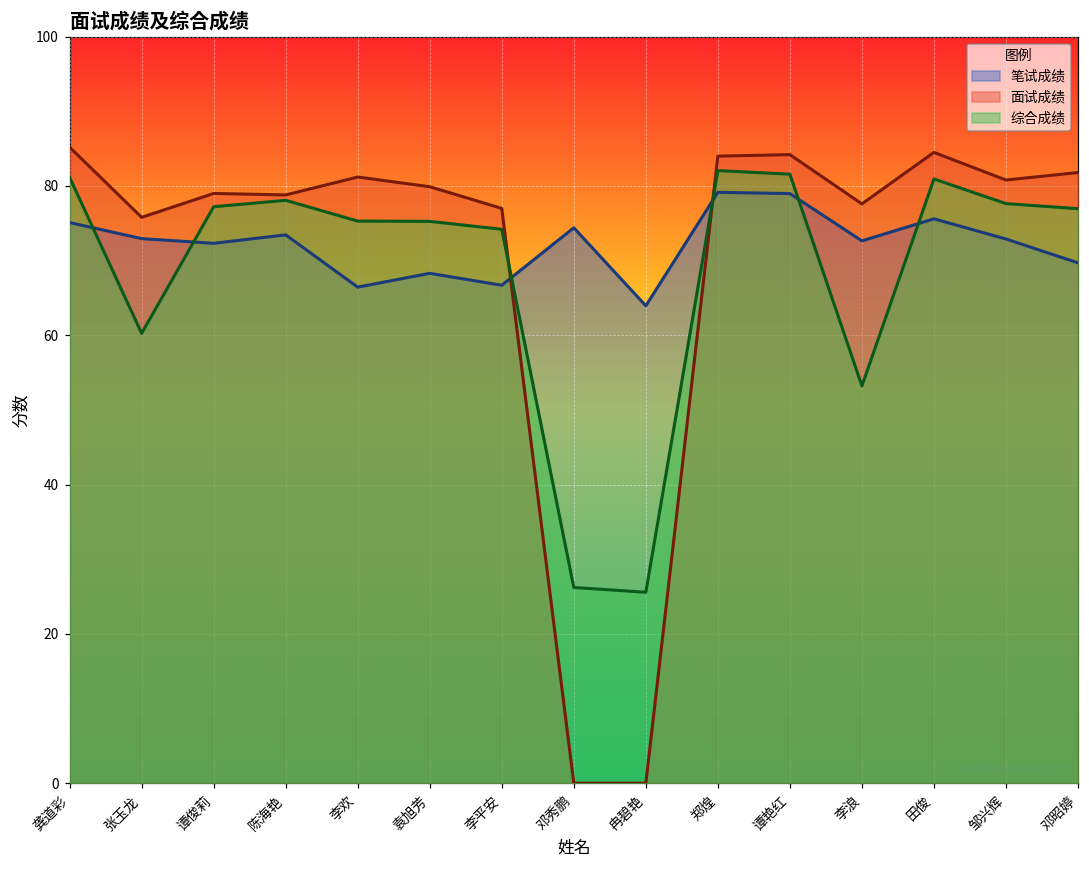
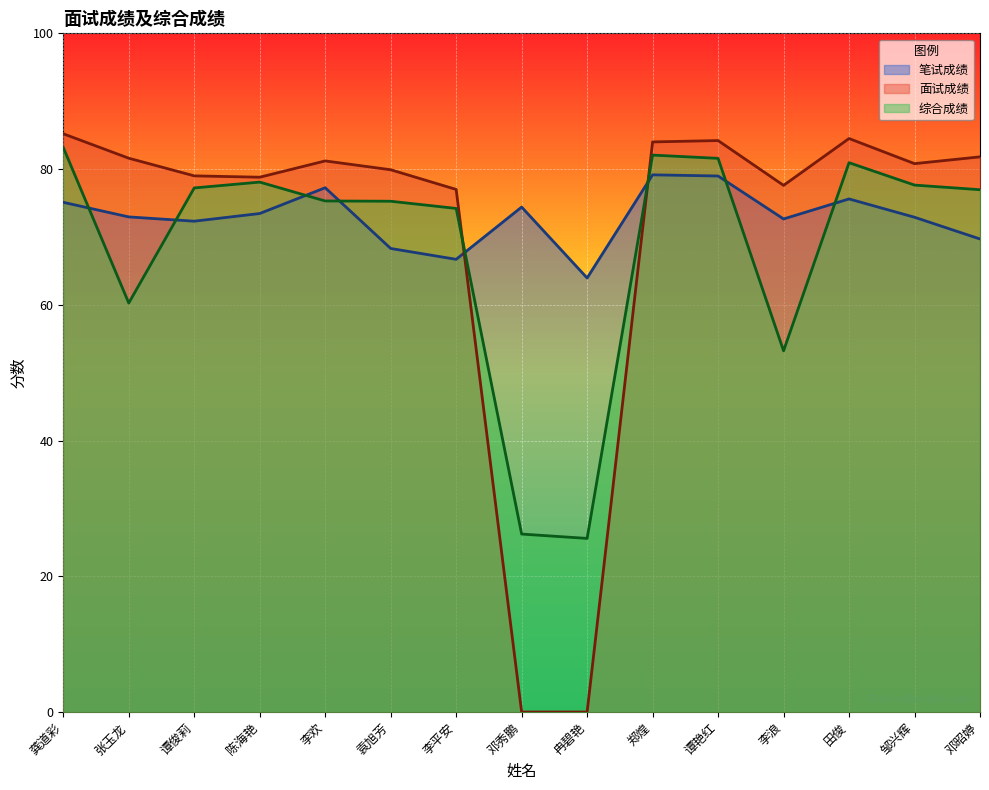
综合成绩, 龚道彩: 81 -> 83
面试成绩, 张玉龙: 76 -> 82
笔试成绩, 李欢: 66 -> 77
